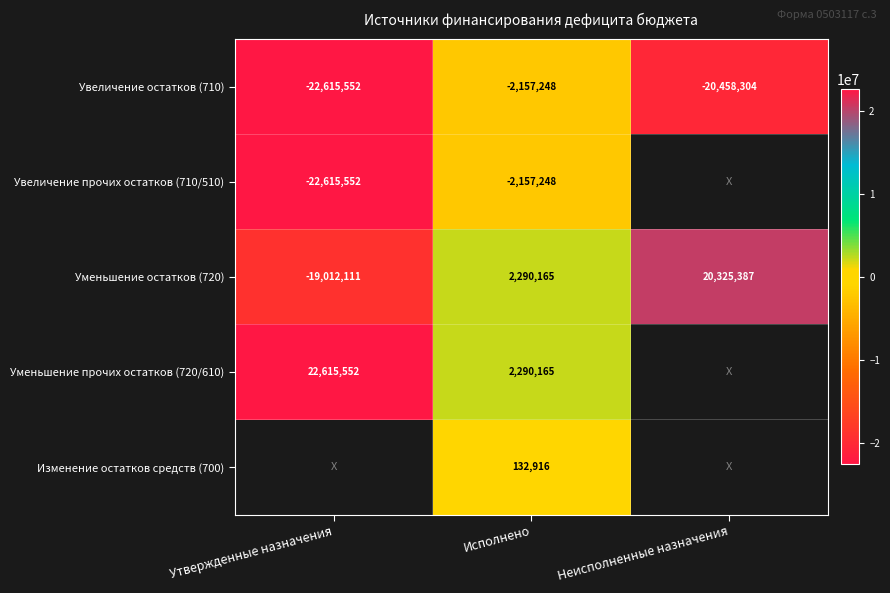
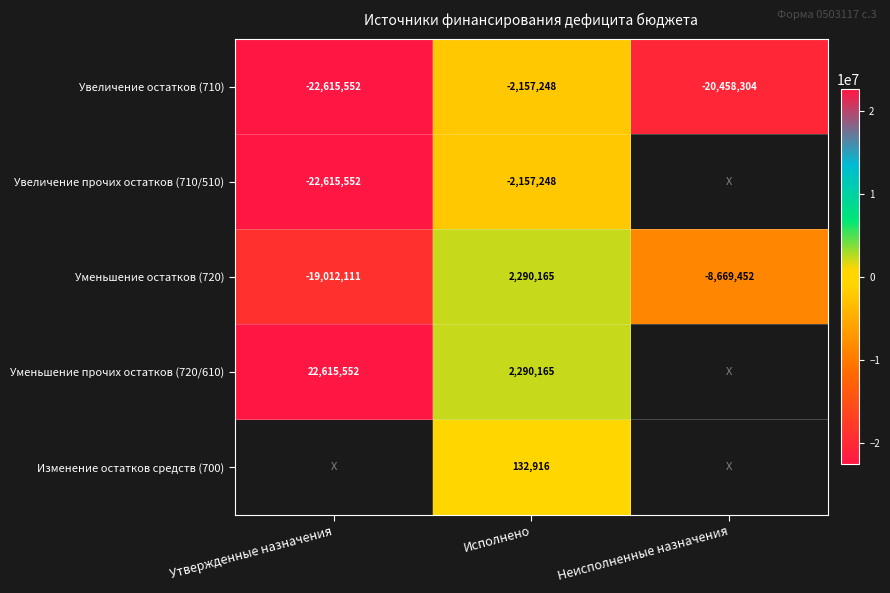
Уменьшение остатков (720), Неисполненные назначения: 20,325,387 -> -8,669,452
